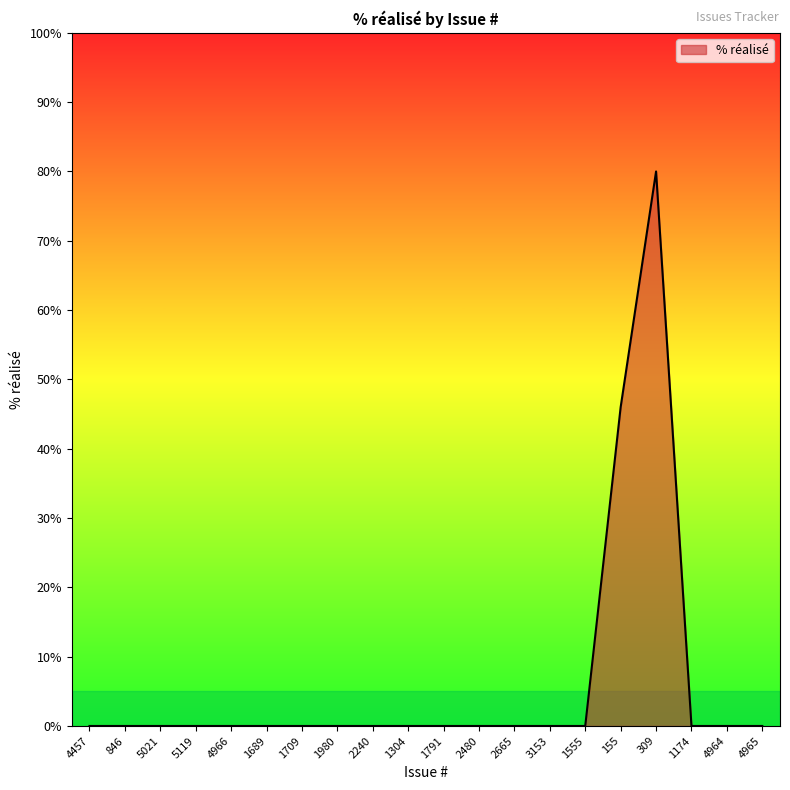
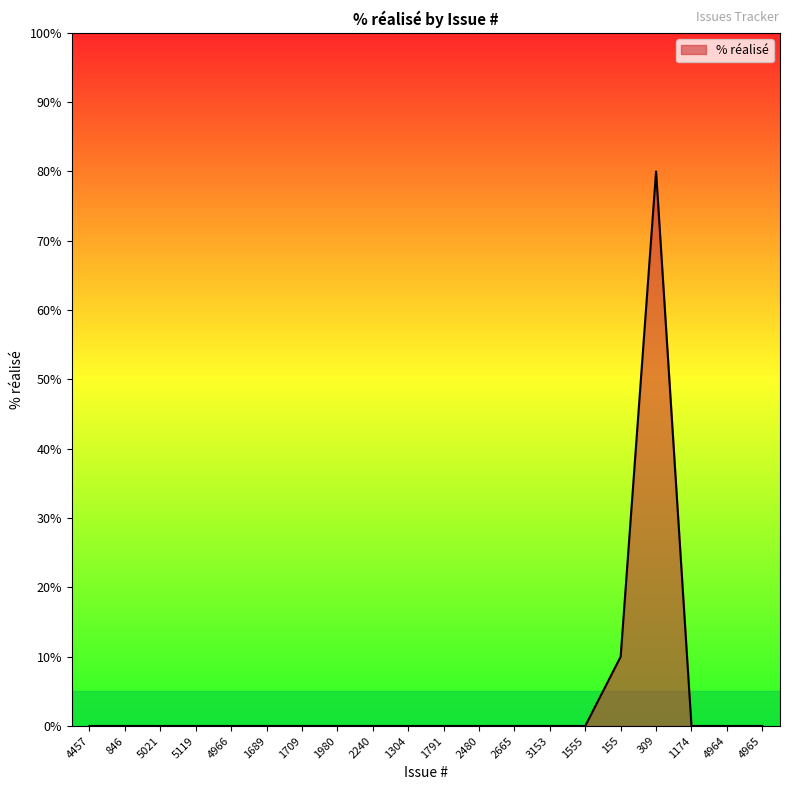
155: 46% -> 10%
